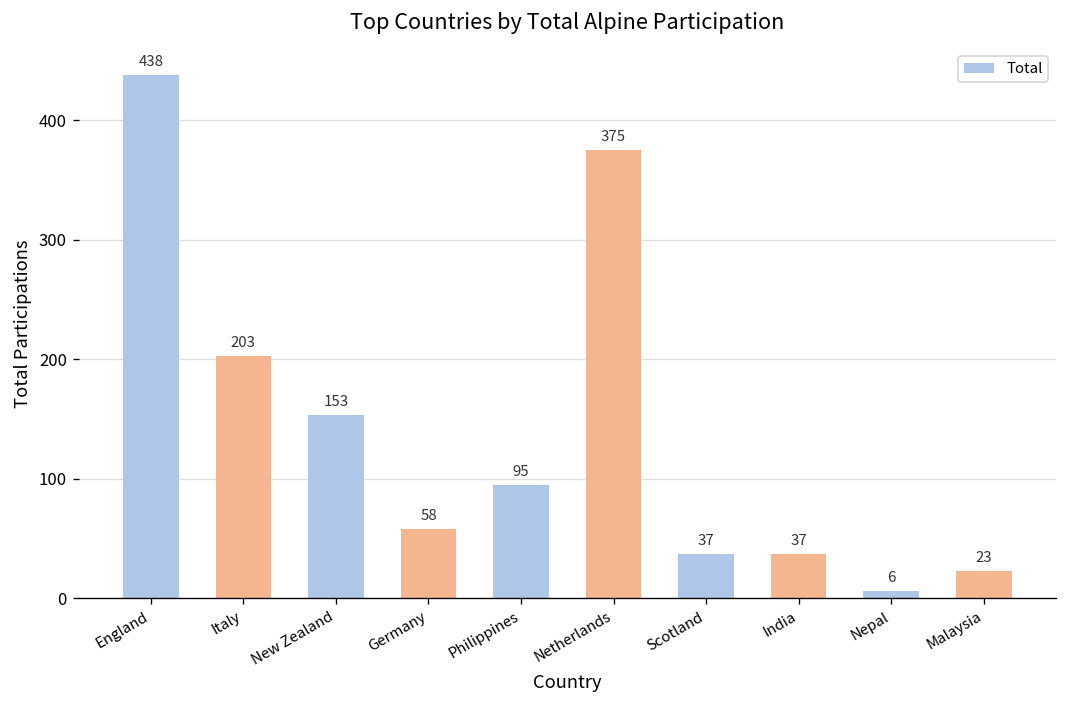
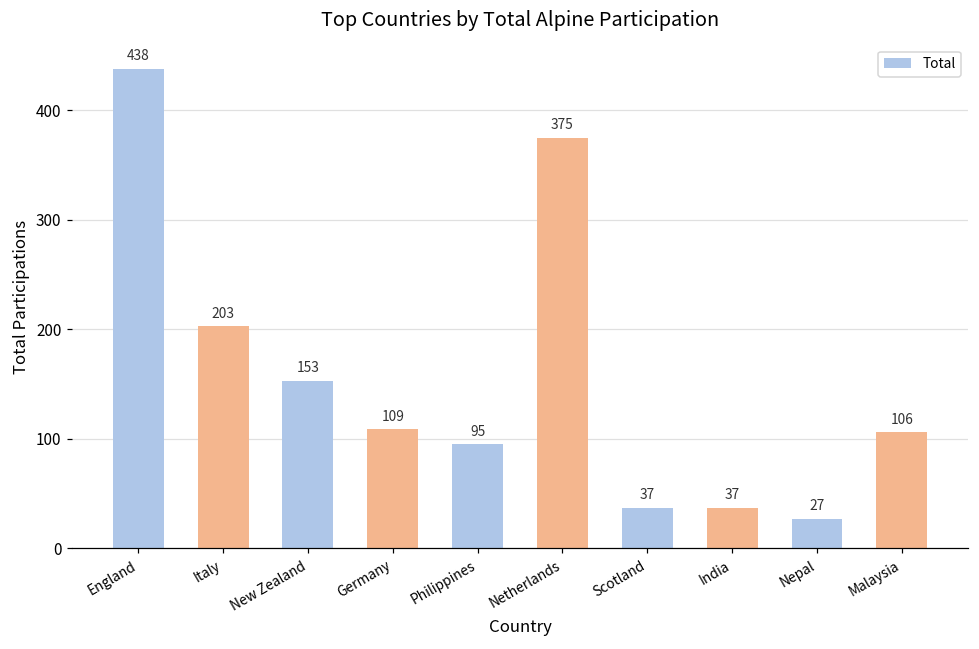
Germany: 58 -> 109
Nepal: 6 -> 27
Malaysia: 23 -> 106
